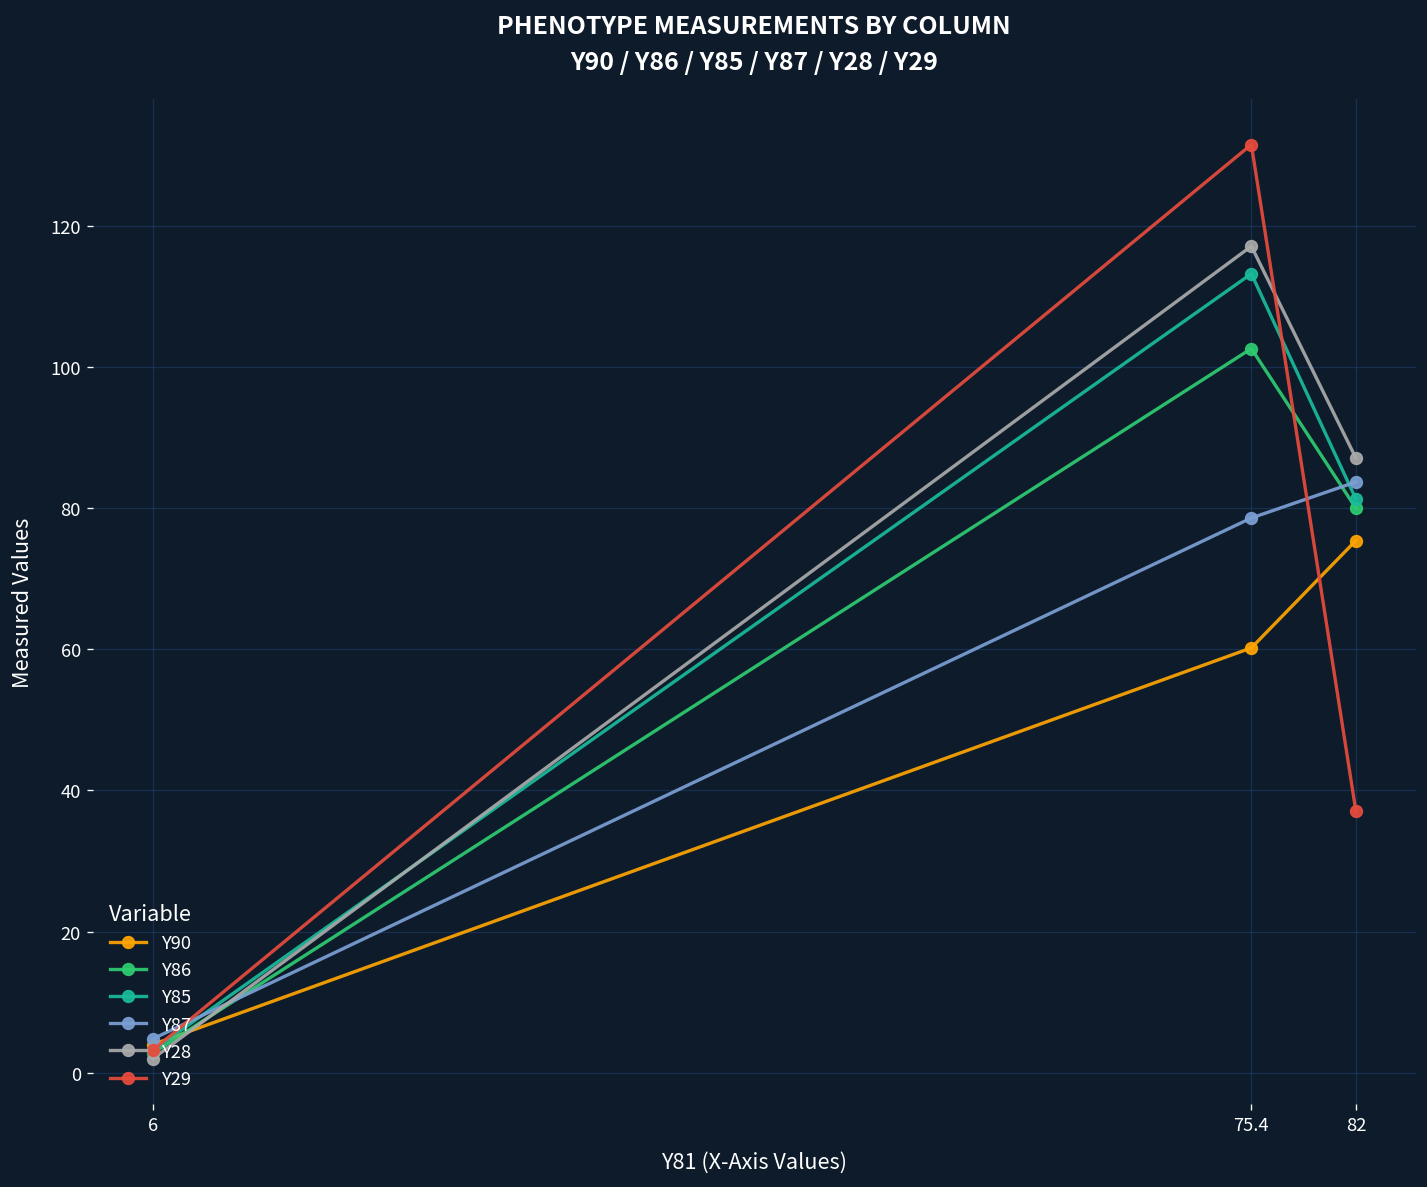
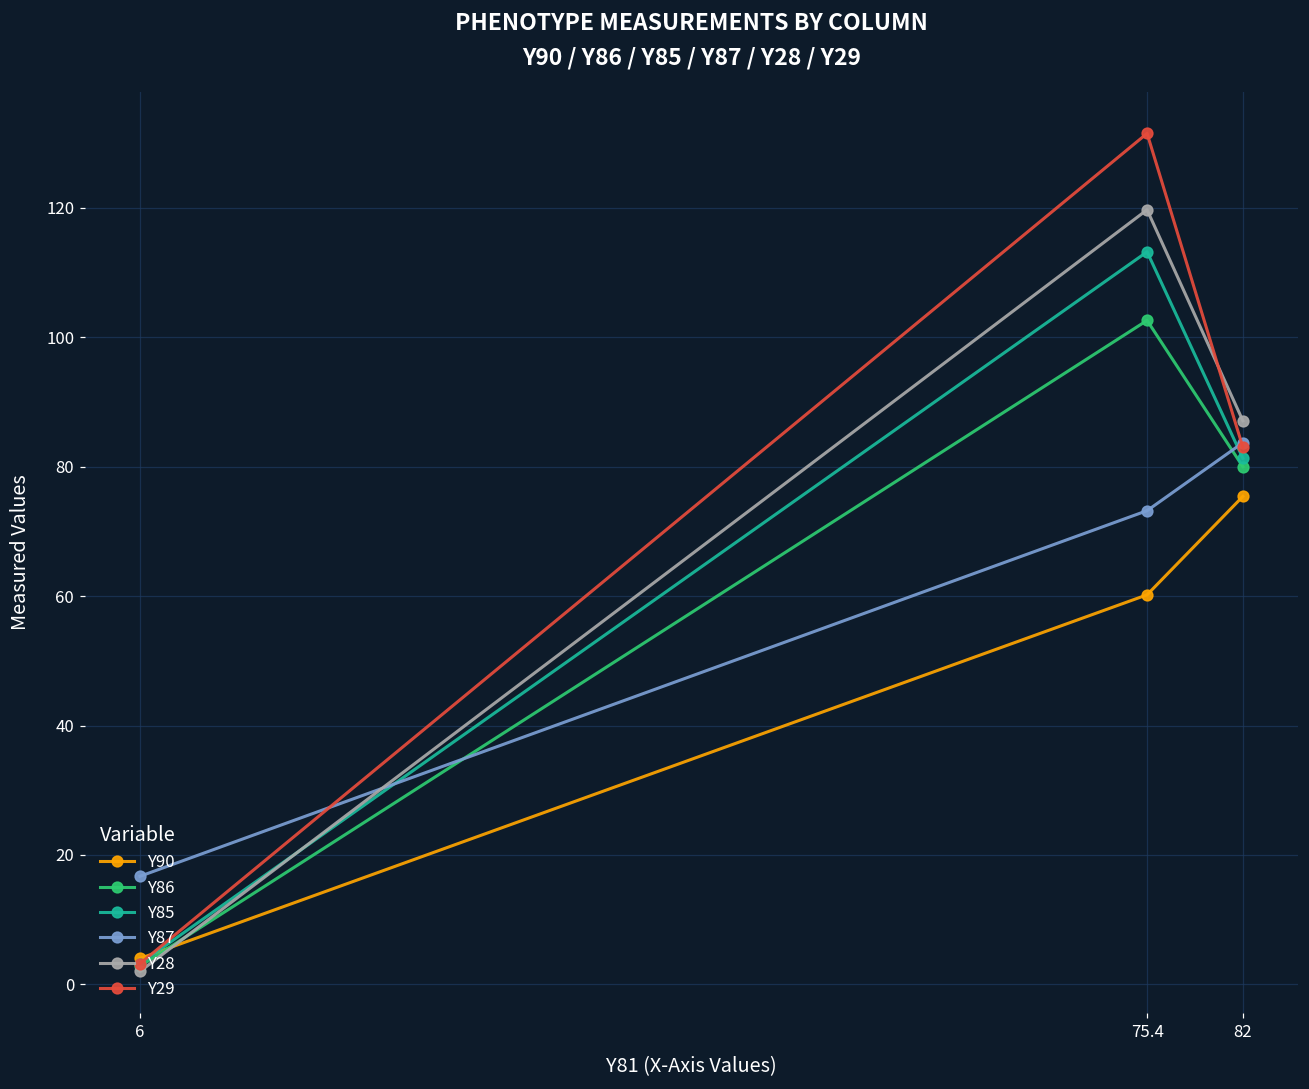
Y87, 6: 5 -> 17
Y87, 75.4: 79 -> 73
Y28, 75.4: 117 -> 120
Y29, 82: 37 -> 83
